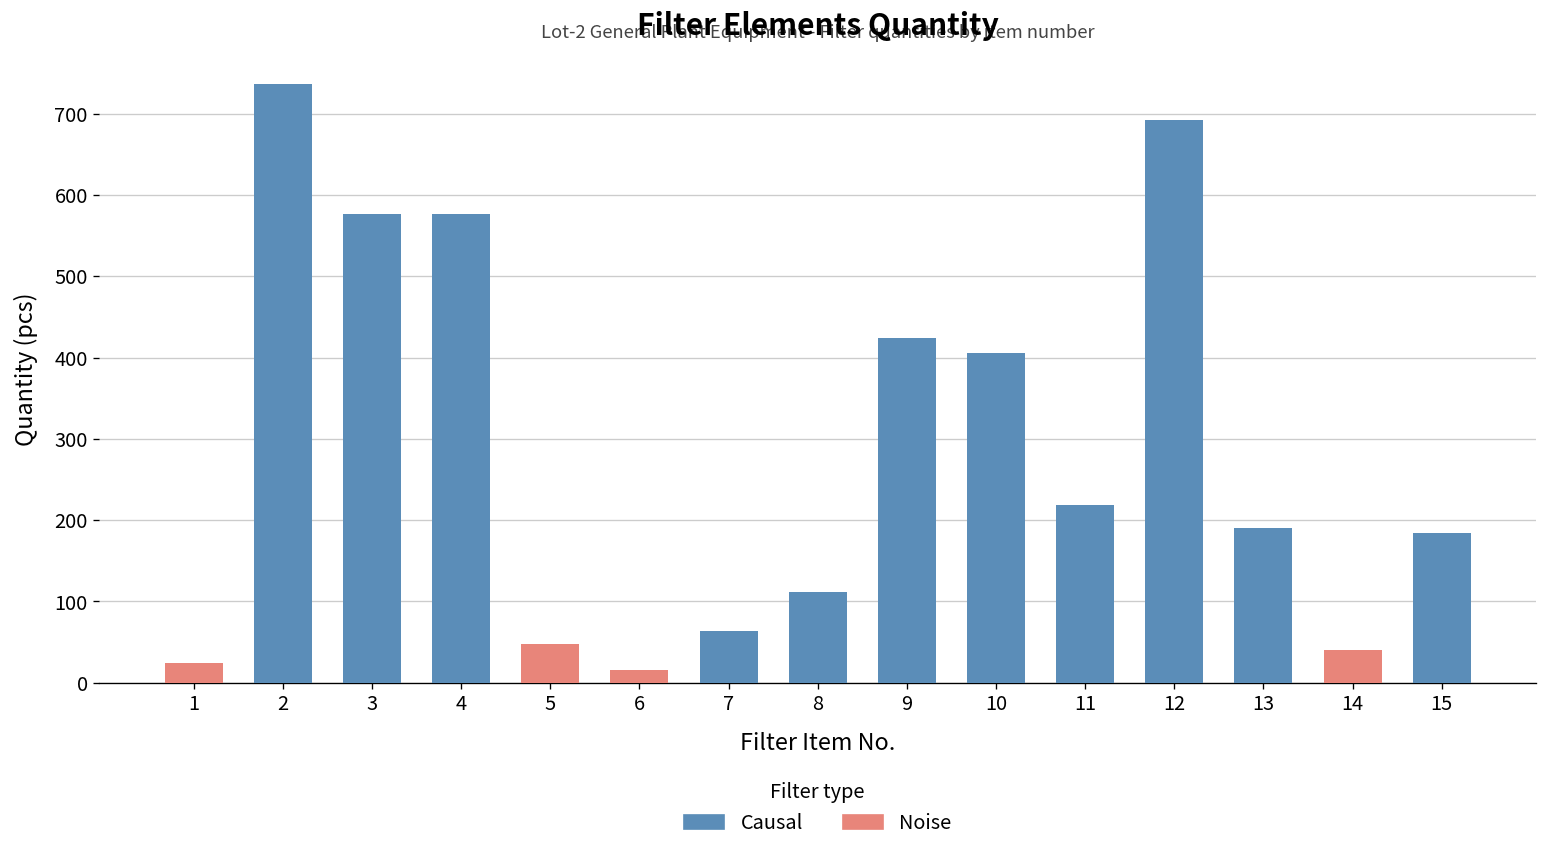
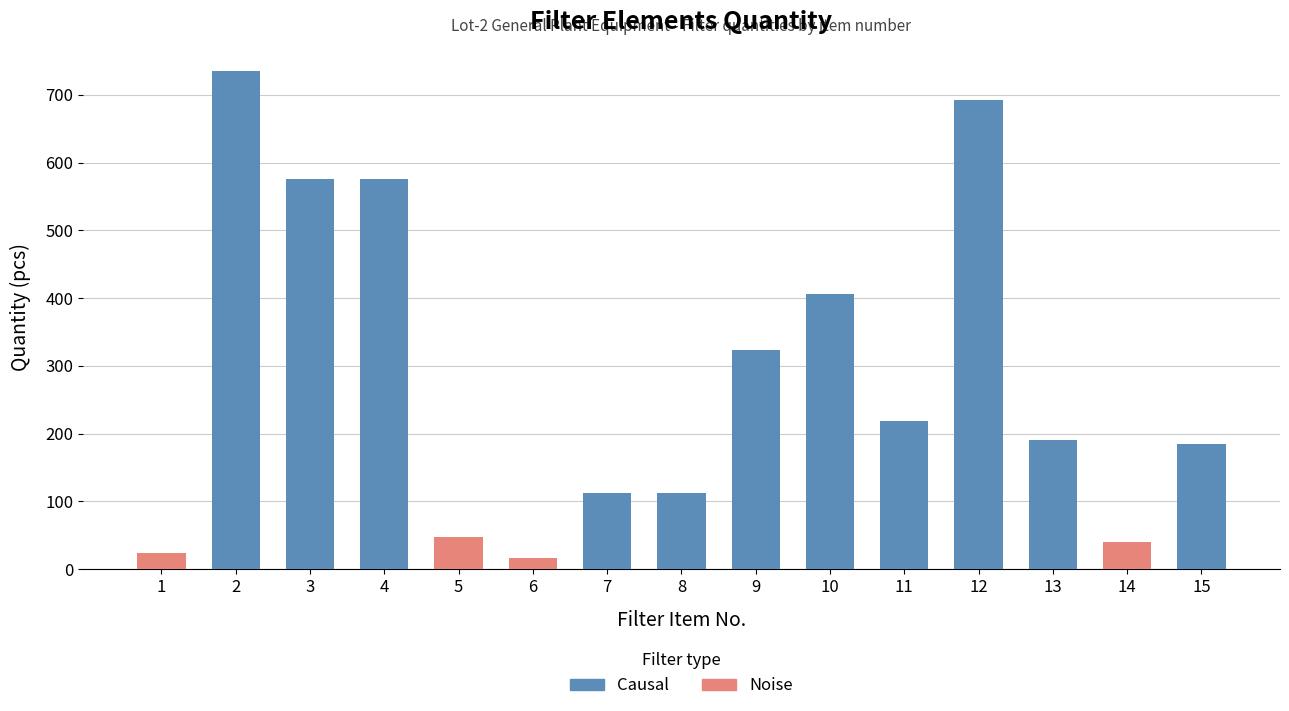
7: 60 -> 110
9: 420 -> 320
